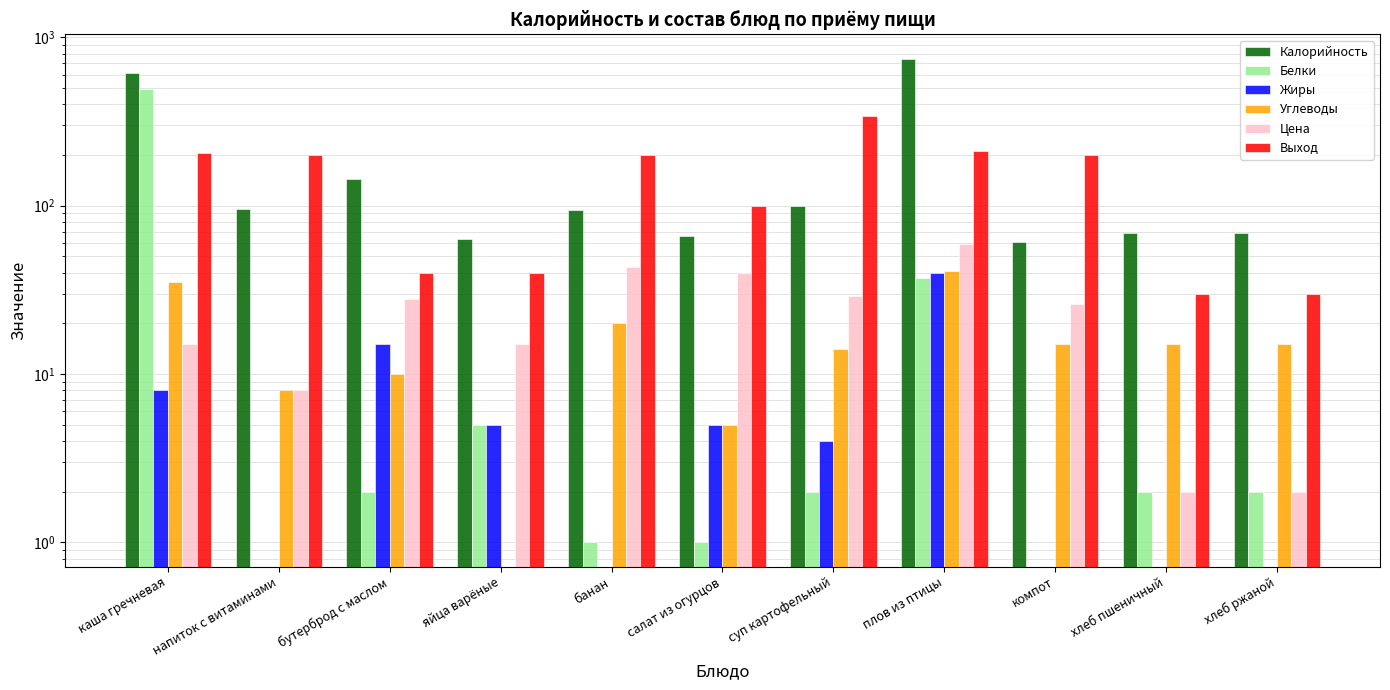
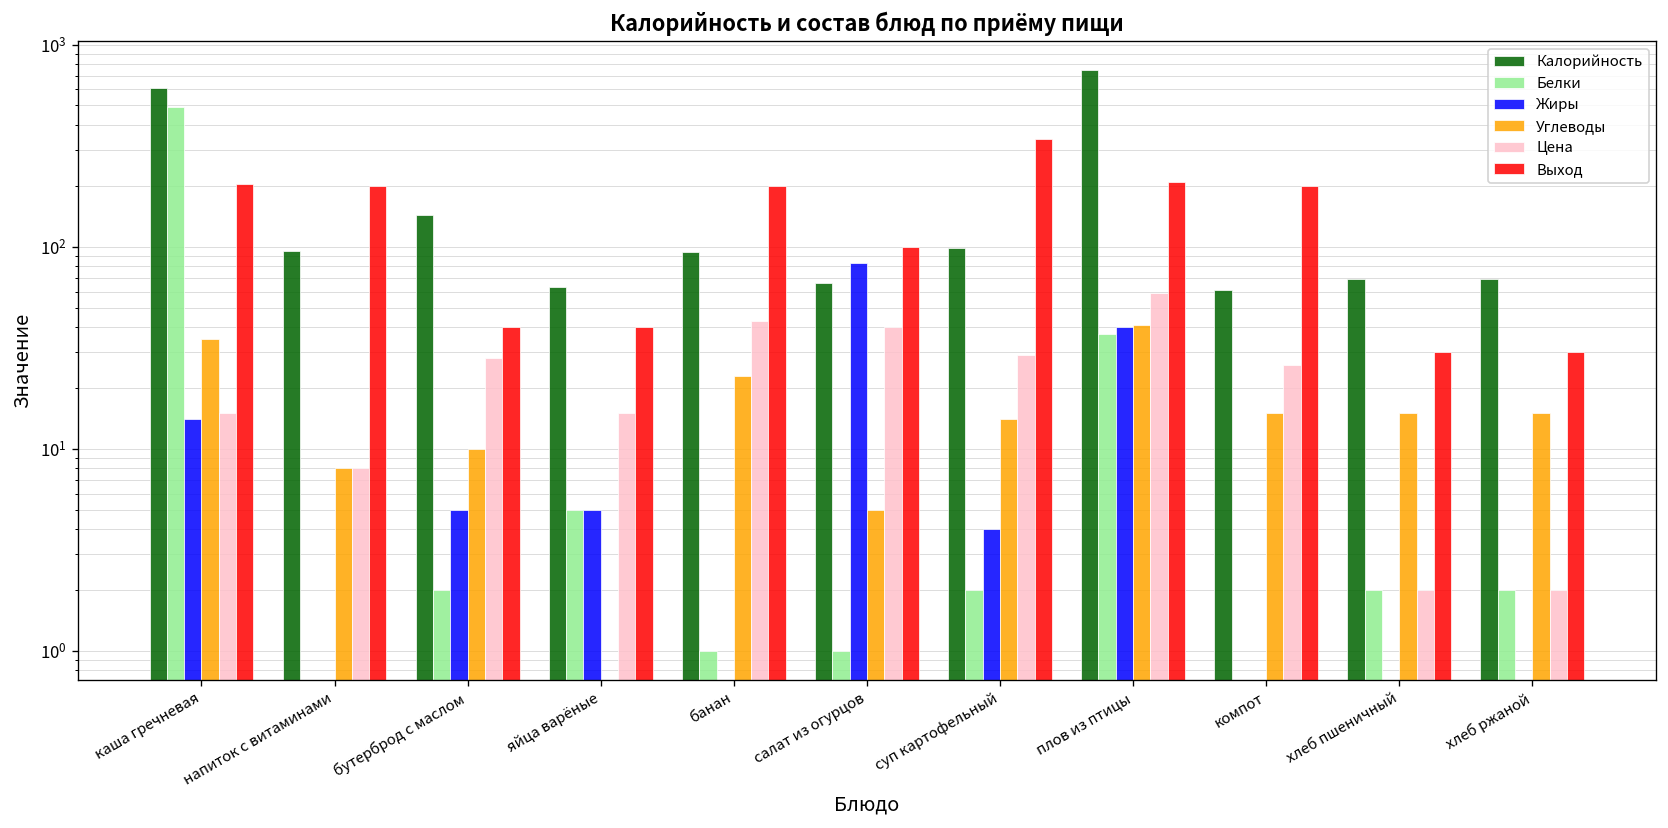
Жиры, каша гречневая: 8 -> 14
Жиры, бутерброд с маслом: 15 -> 5
Углеводы, банан: 20 -> 23
Жиры, салат из огурцов: 5 -> 80
